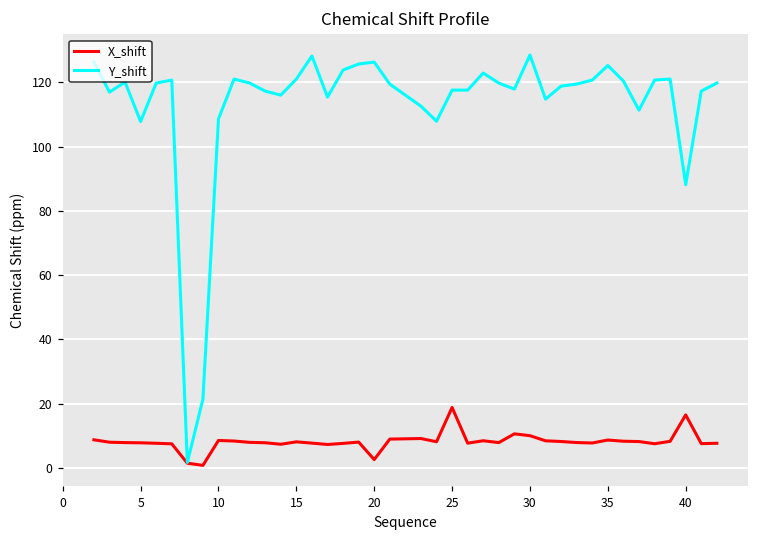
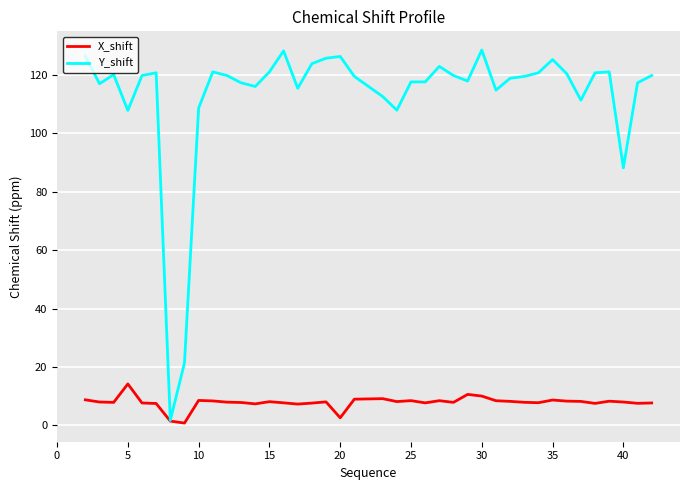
X_shift, 5: 8 -> 14
X_shift, 25: 19 -> 8
X_shift, 40: 16 -> 8
